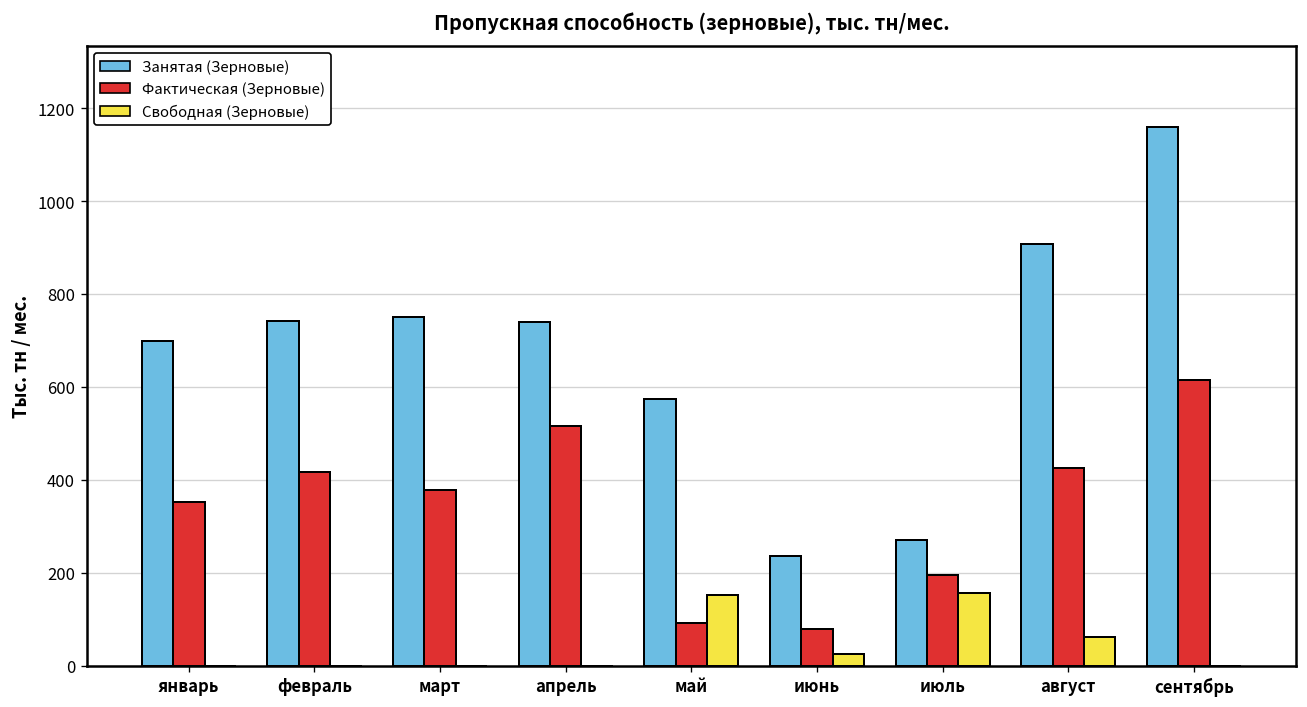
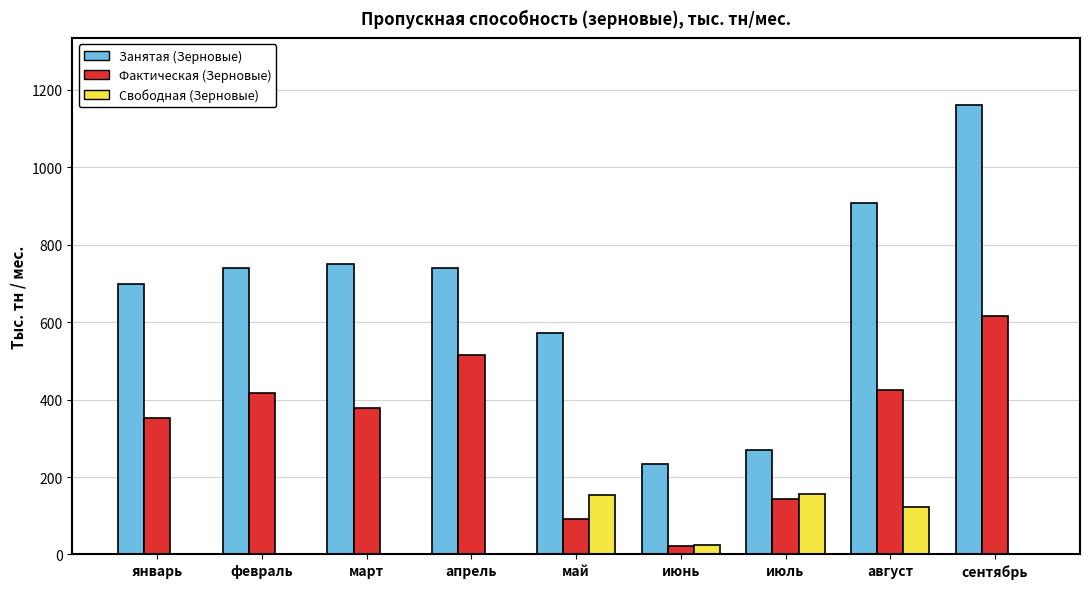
Фактическая (Зерновые), июнь: 80 -> 20
Фактическая (Зерновые), июль: 200 -> 140
Свободная (Зерновые), август: 60 -> 120
